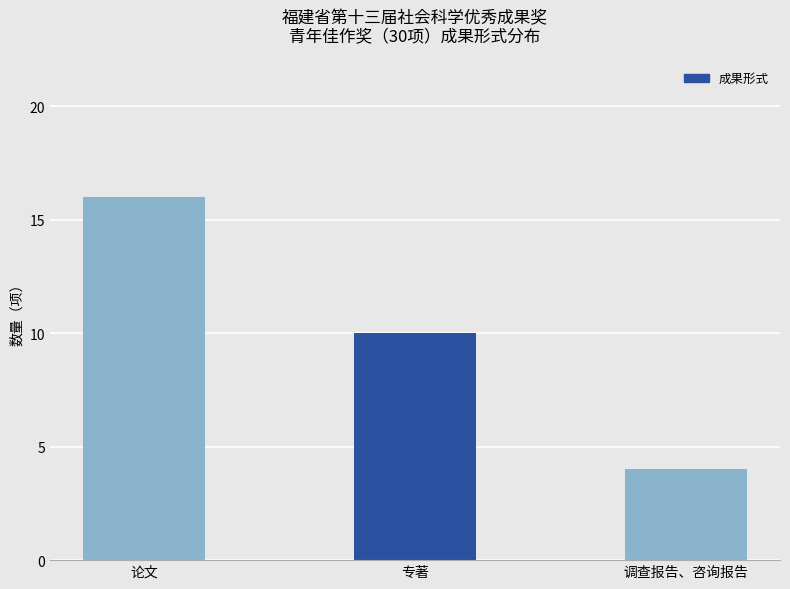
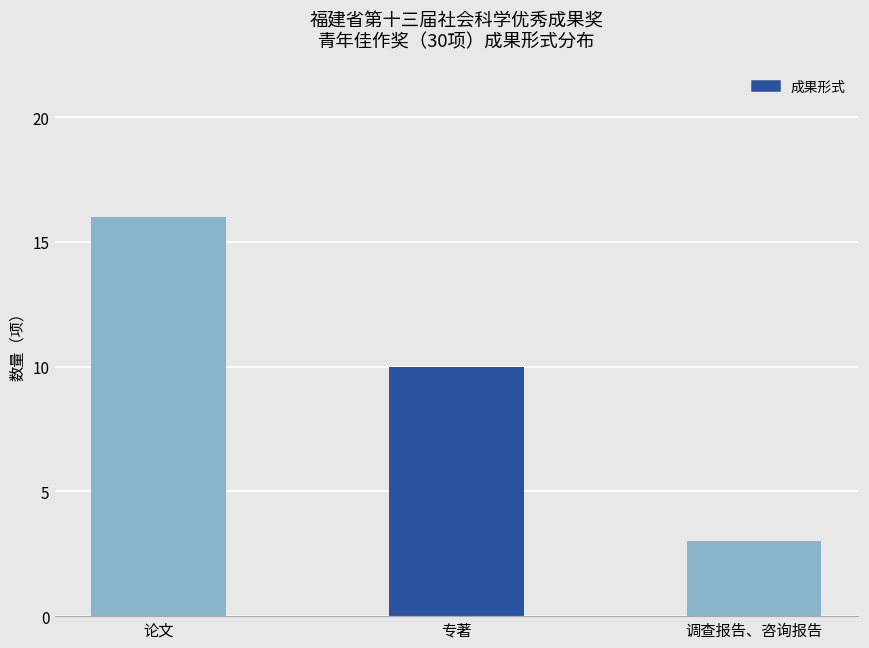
调查报告、咨询报告: 4 -> 3
